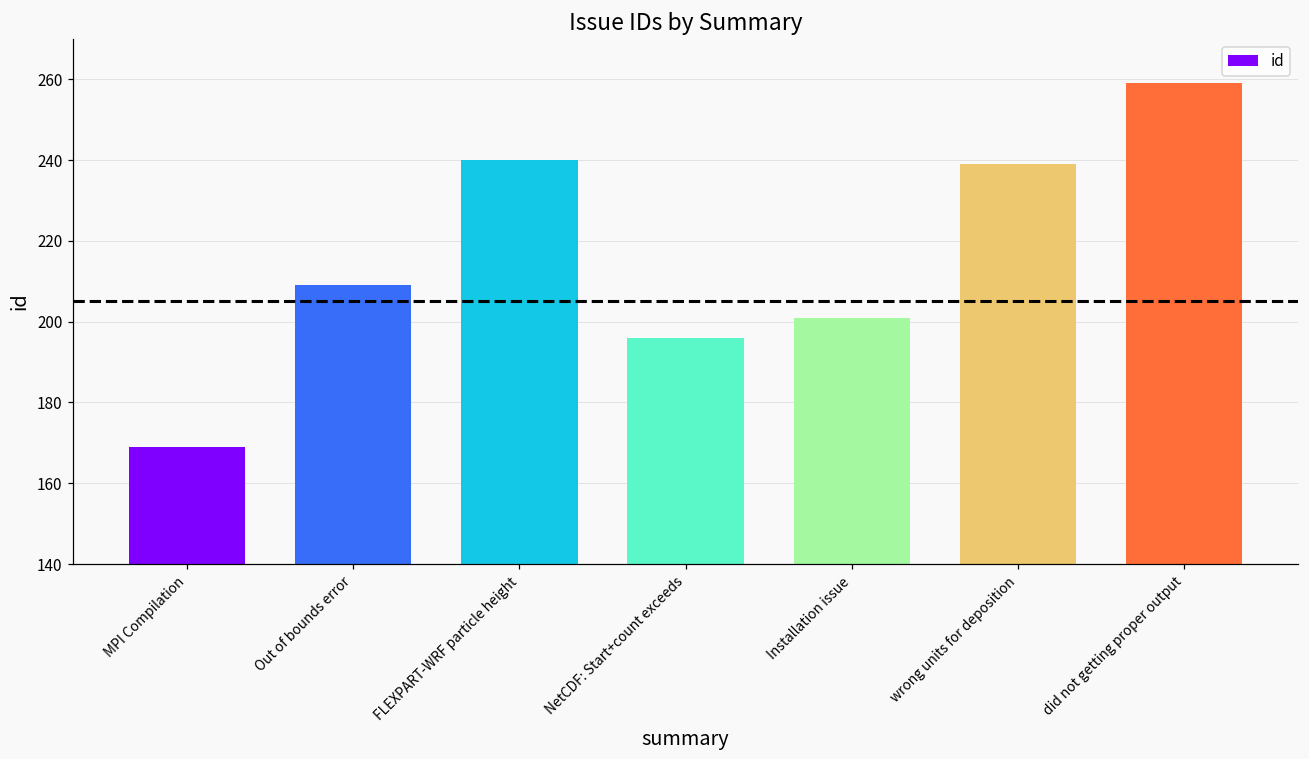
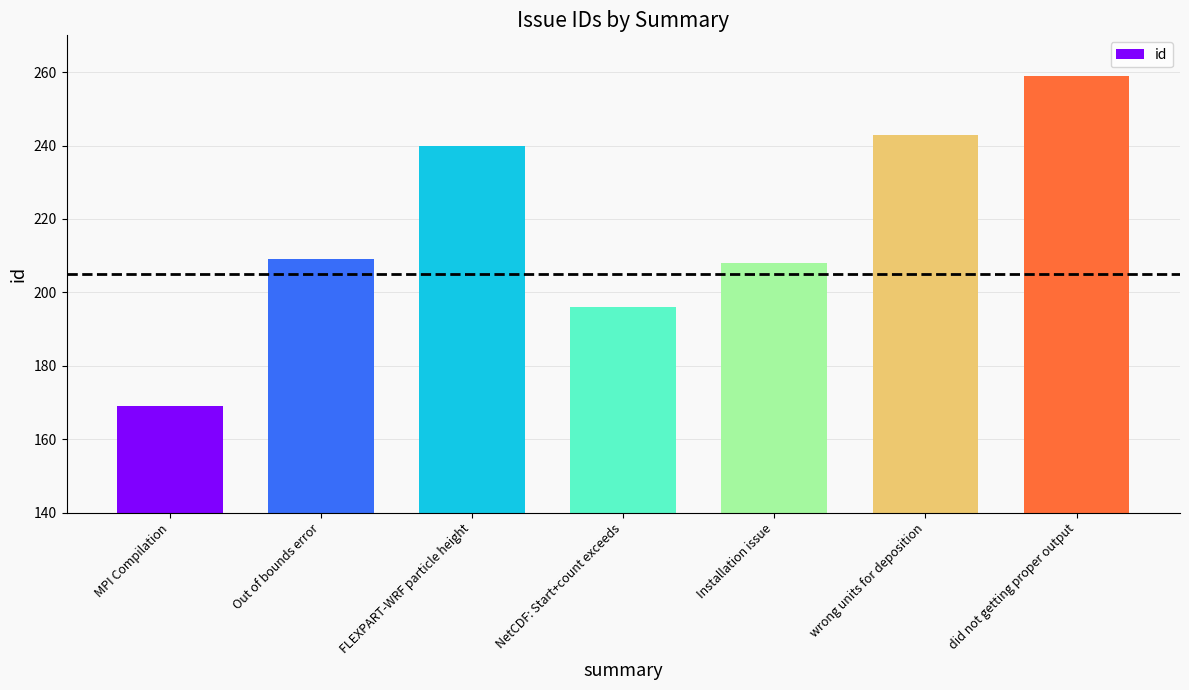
Installation issue: 201 -> 208
wrong units for deposition: 239 -> 243
